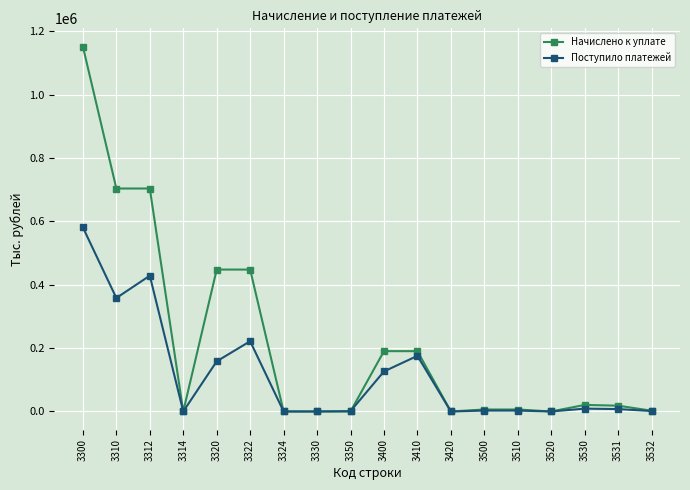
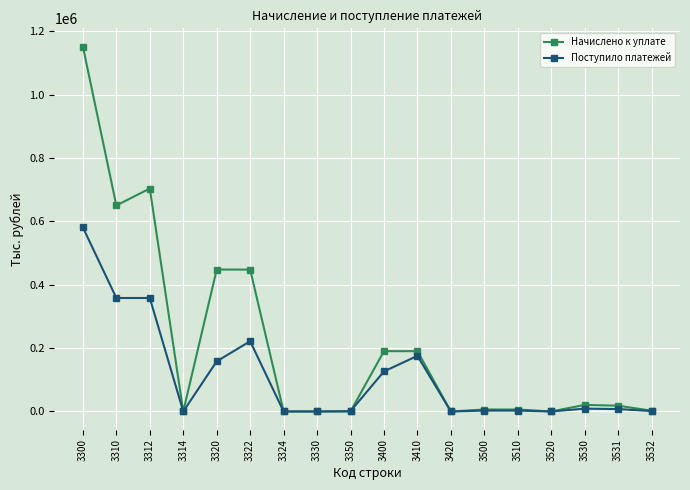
Начислено к уплате, 3310: 700000 -> 650000
Поступило платежей, 3312: 430000 -> 360000
